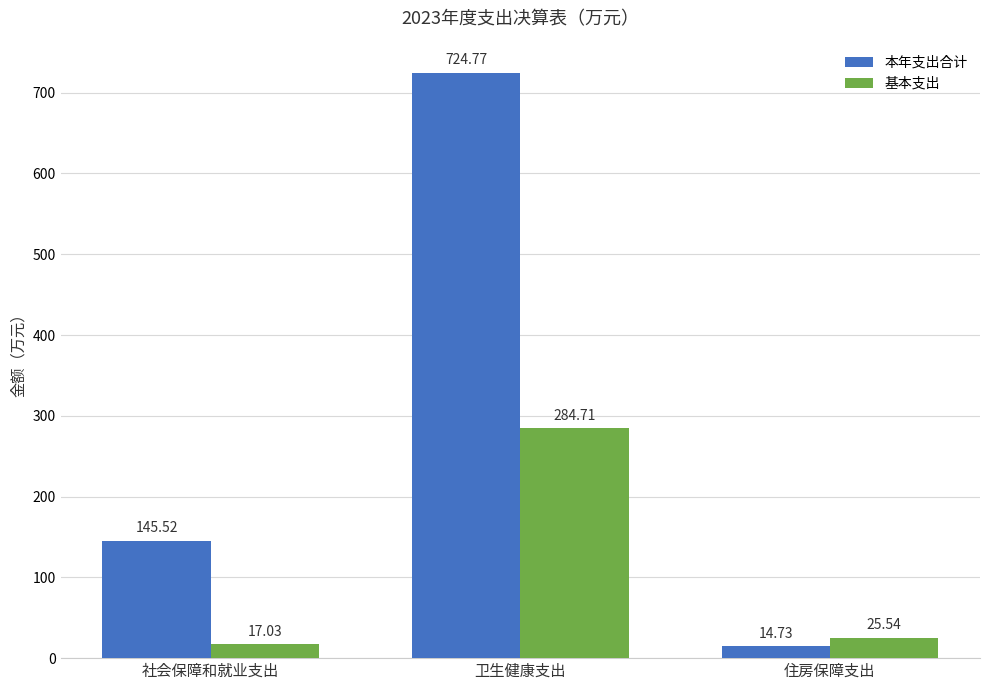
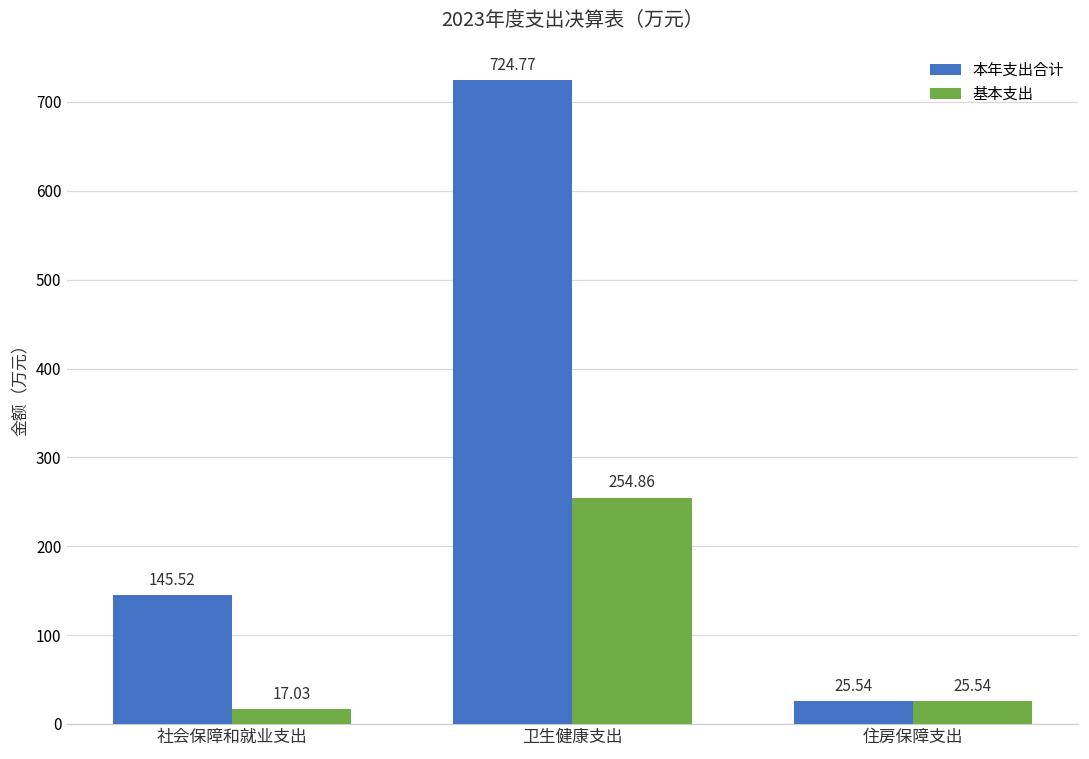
基本支出, 卫生健康支出: 284.71 -> 254.86
本年支出合计, 住房保障支出: 14.73 -> 25.54
